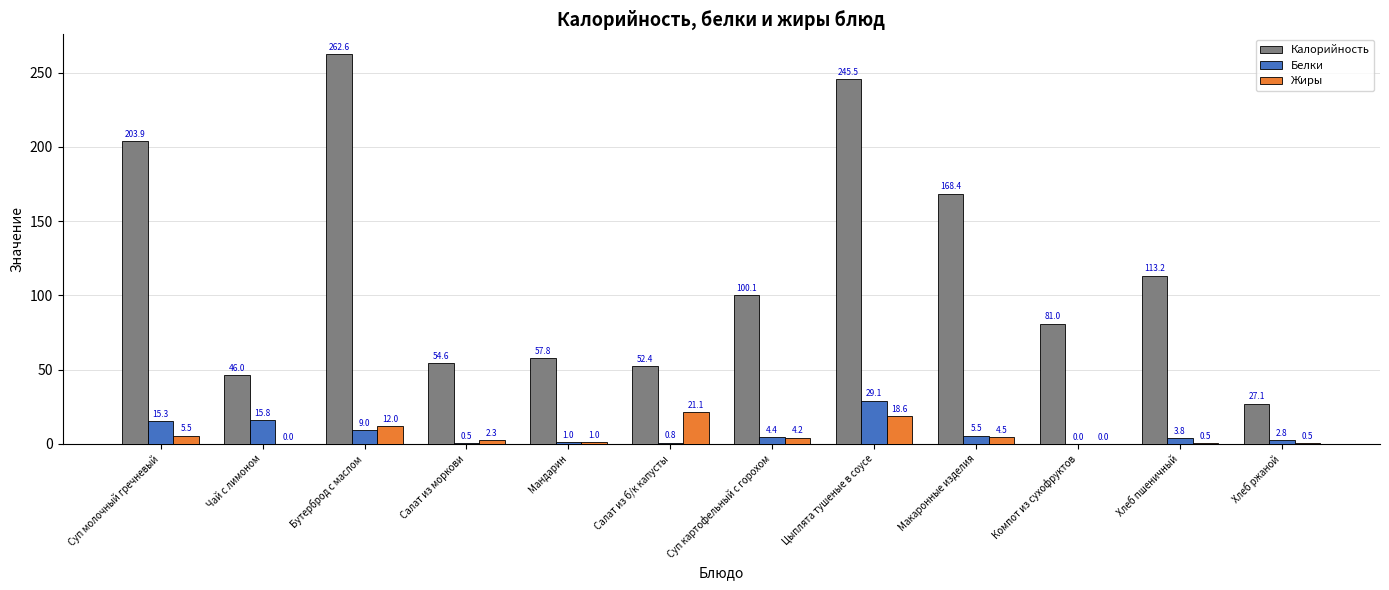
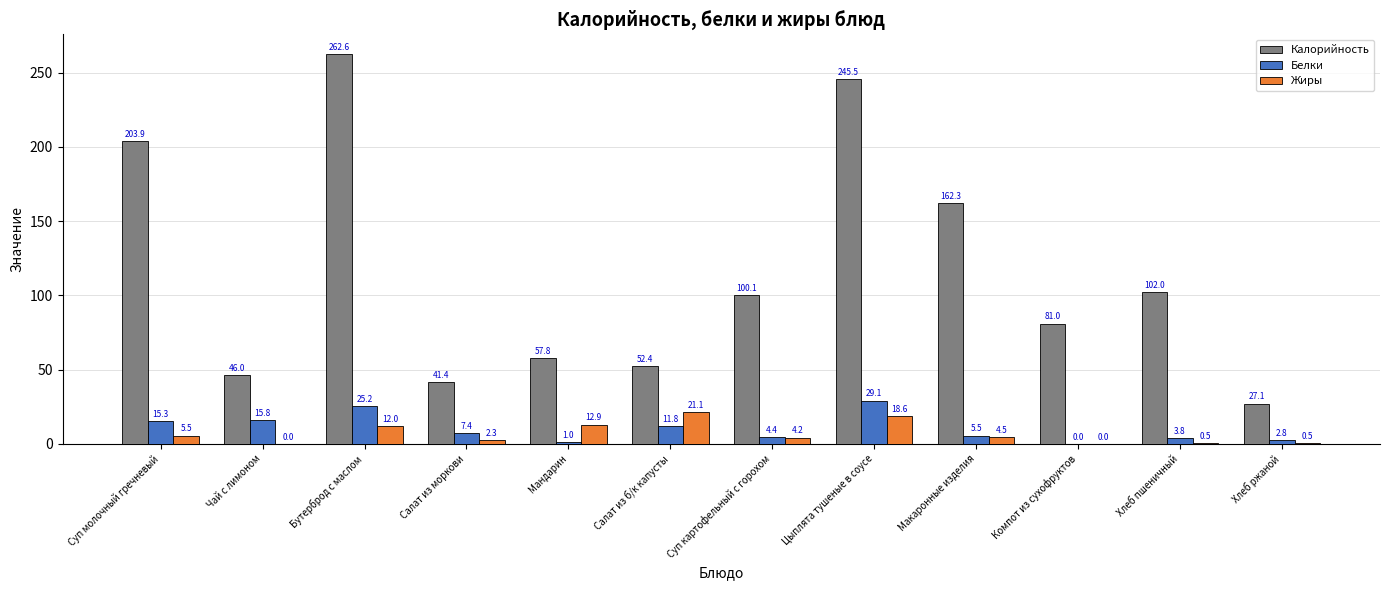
Белки, Бутерброд с маслом: 9.0 -> 25.2
Калорийность, Салат из моркови: 54.6 -> 41.4
Белки, Салат из моркови: 0.5 -> 7.4
Жиры, Мандарин: 1.0 -> 12.9
Белки, Салат из б/к капусты: 0.8 -> 11.8
Калорийность, Макаронные изделия: 168.4 -> 162.3
Калорийность, Хлеб пшеничный: 113.2 -> 102.0
